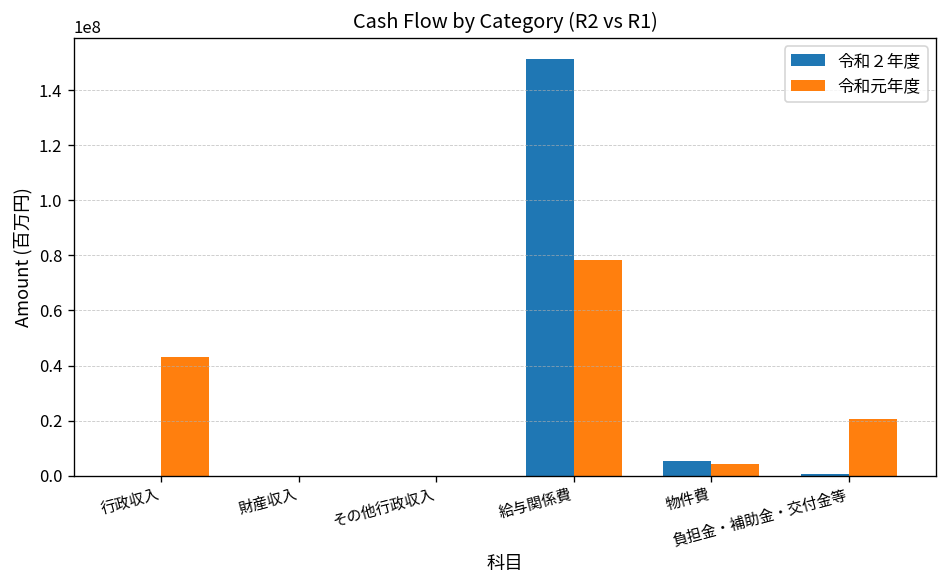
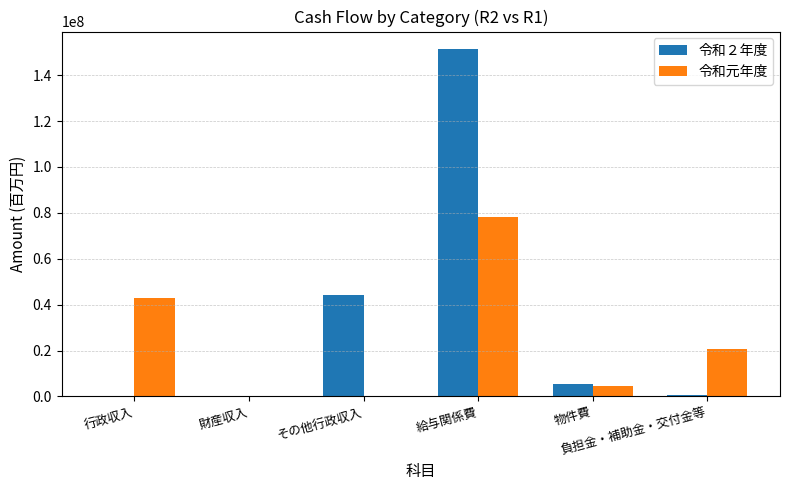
令和２年度, その他行政収入: 0 -> 44000000
